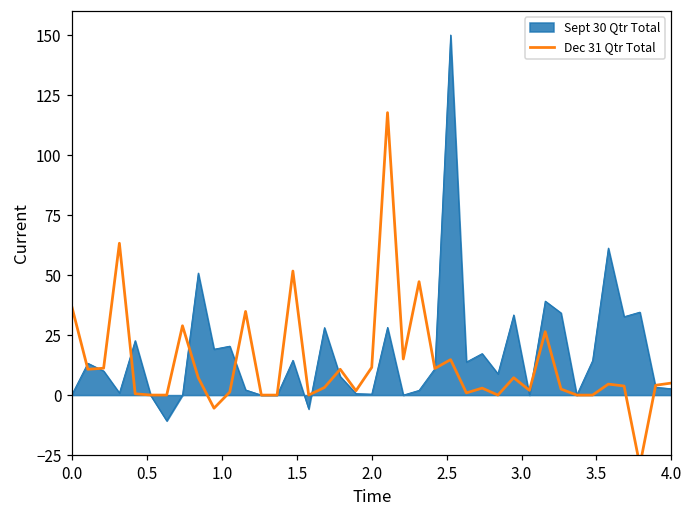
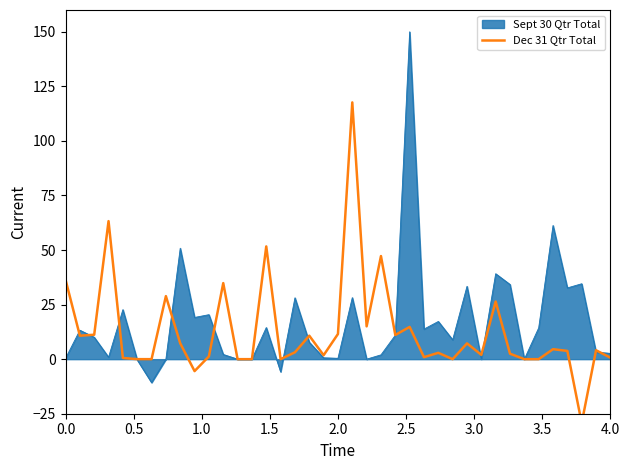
Dec 31 Qtr Total, 4.0: 5 -> 1
